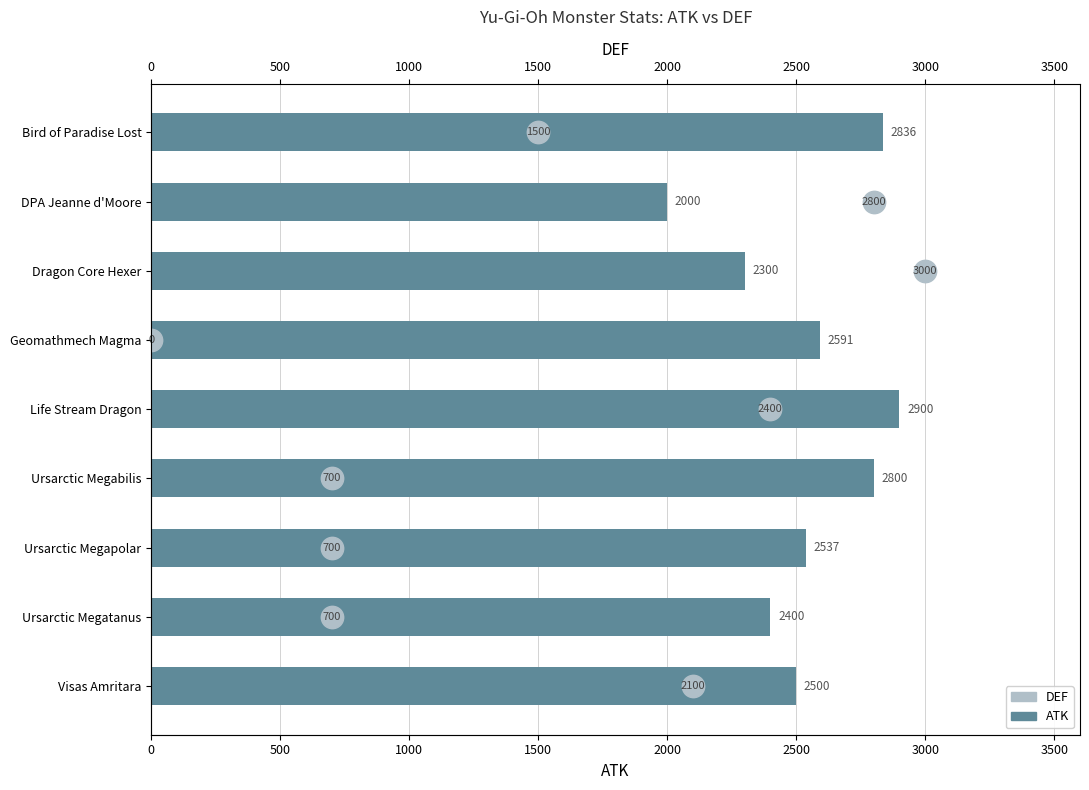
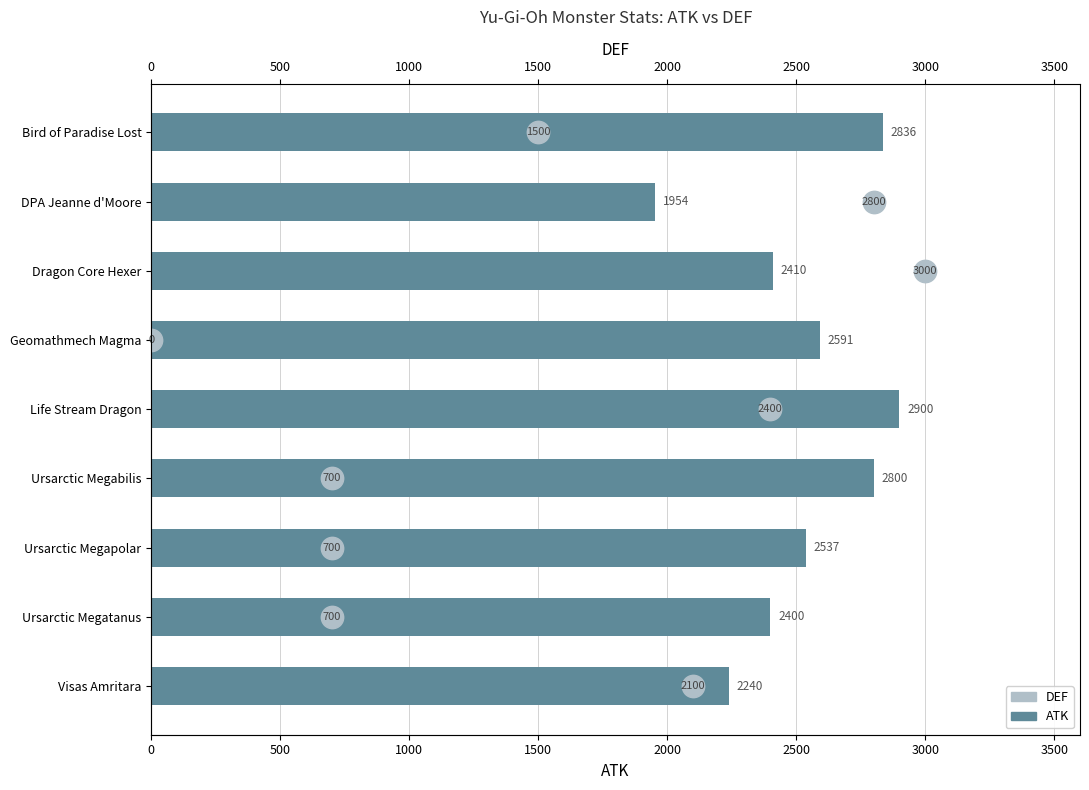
ATK, DPA Jeanne d'Moore: 2000 -> 1954
ATK, Dragon Core Hexer: 2300 -> 2410
ATK, Visas Amritara: 2500 -> 2240
